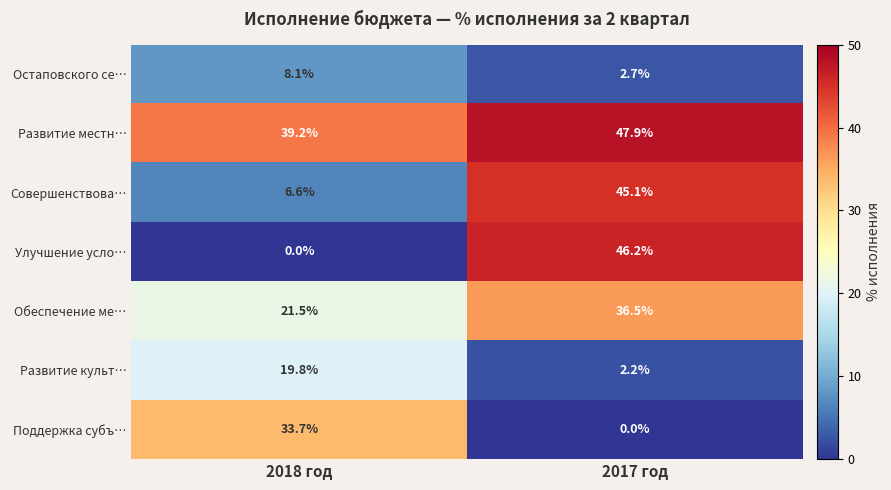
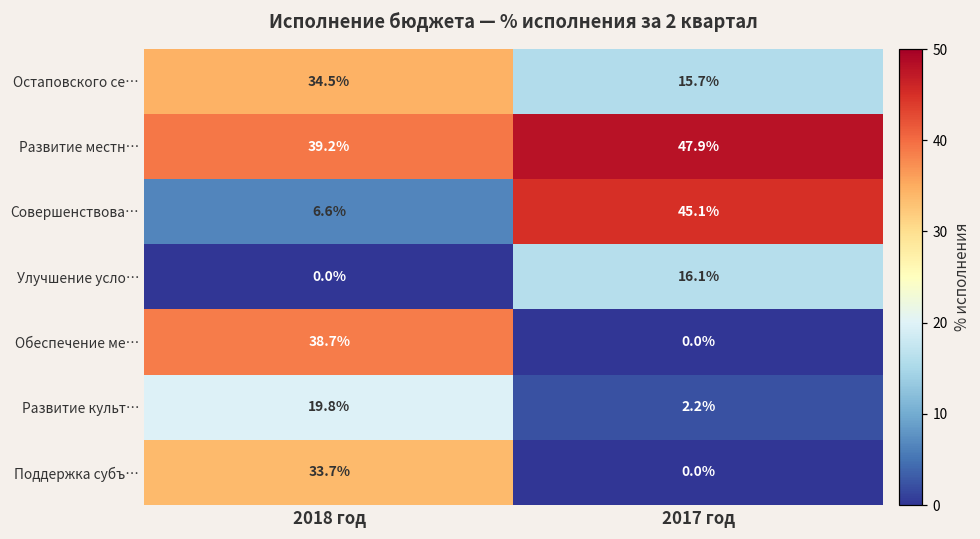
Остаповского се…, 2018 год: 8.1% -> 34.5%
Остаповского се…, 2017 год: 2.7% -> 15.7%
Улучшение усло…, 2017 год: 46.2% -> 16.1%
Обеспечение ме…, 2018 год: 21.5% -> 38.7%
Обеспечение ме…, 2017 год: 36.5% -> 0.0%
